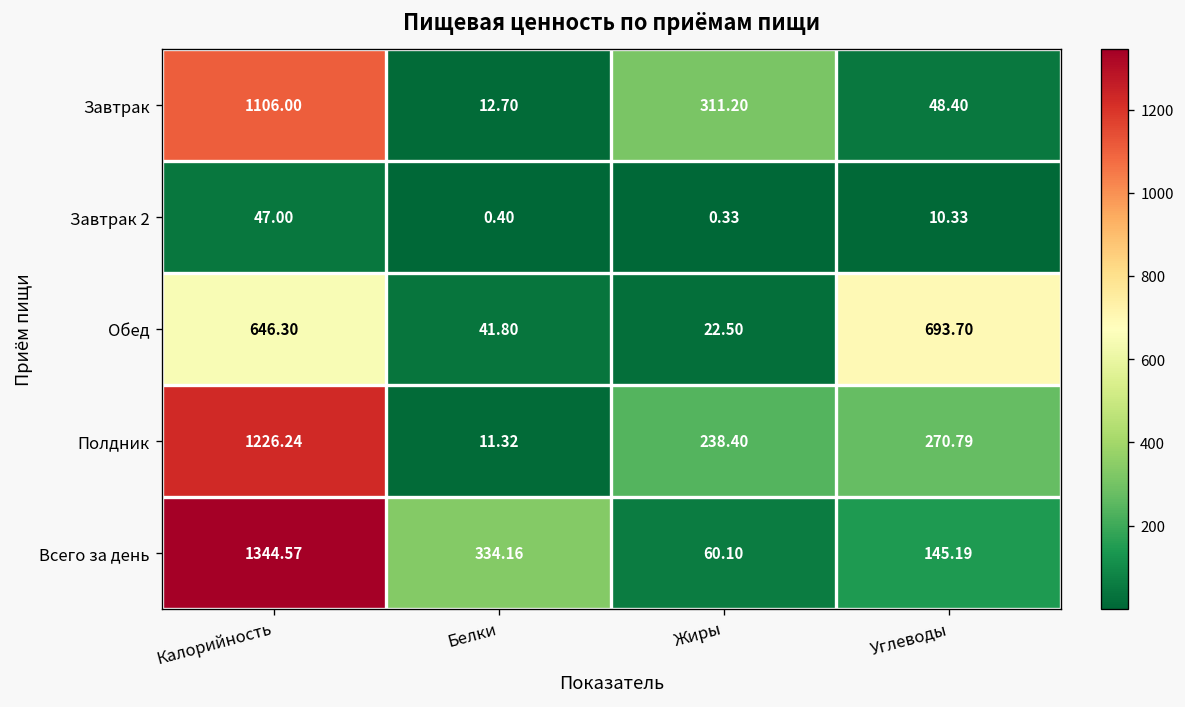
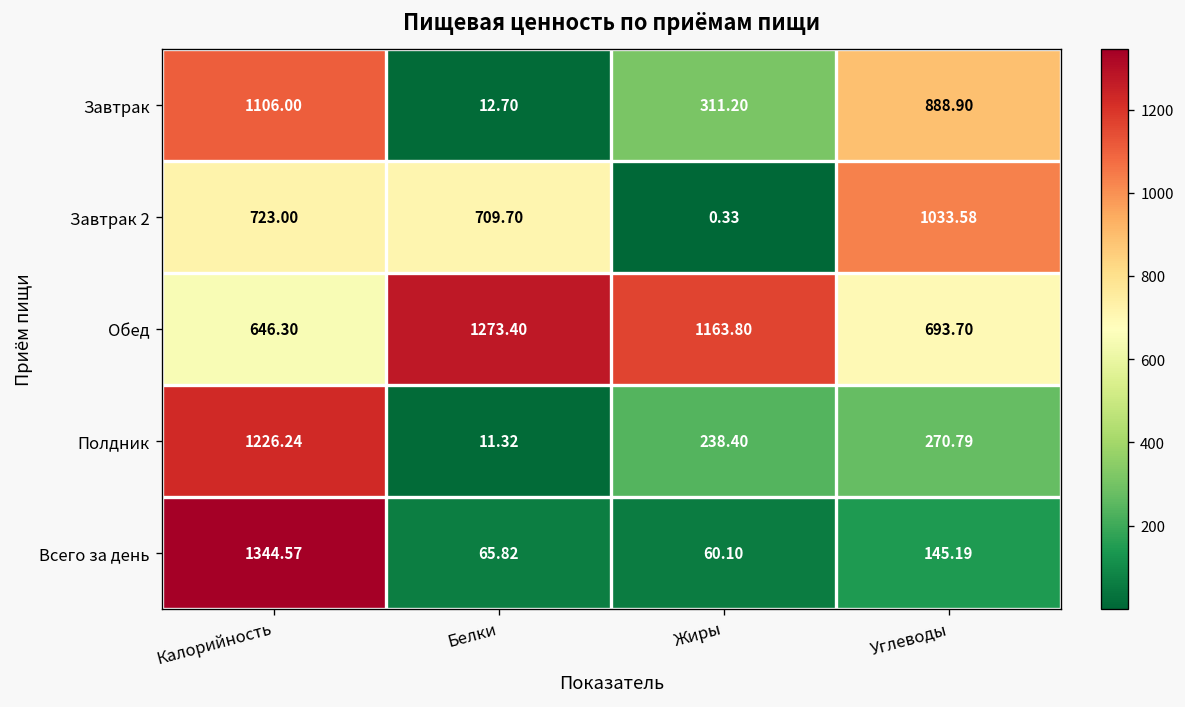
Завтрак, Углеводы: 48.40 -> 888.90
Завтрак 2, Калорийность: 47.00 -> 723.00
Завтрак 2, Белки: 0.40 -> 709.70
Завтрак 2, Углеводы: 10.33 -> 1033.58
Обед, Белки: 41.80 -> 1273.40
Обед, Жиры: 22.50 -> 1163.80
Всего за день, Белки: 334.16 -> 65.82
